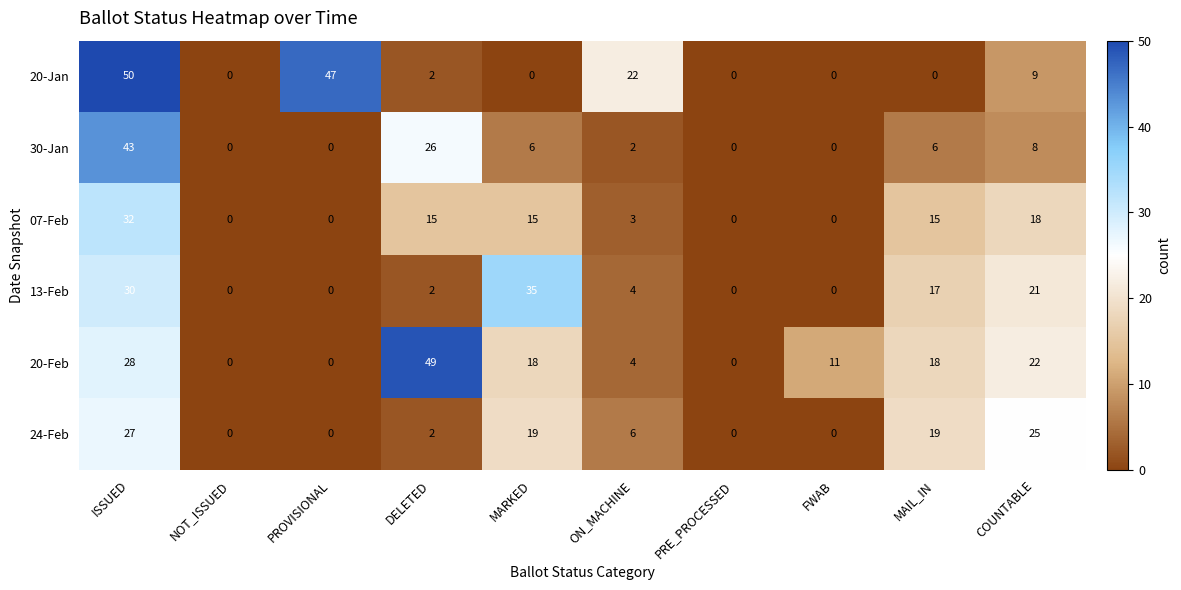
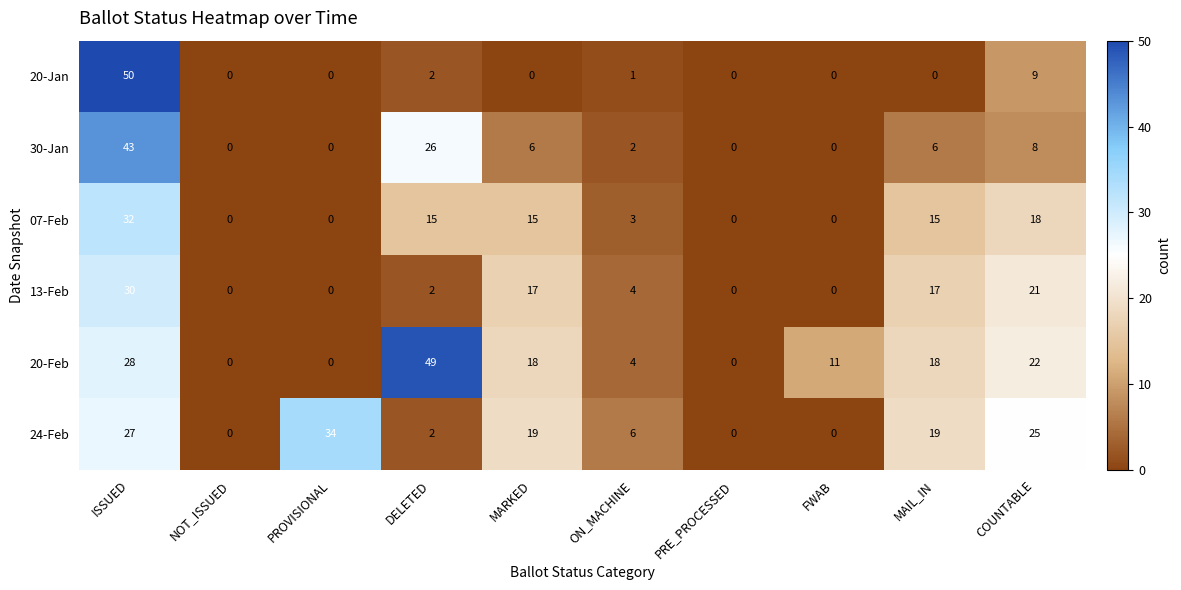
20-Jan, PROVISIONAL: 47 -> 0
20-Jan, ON_MACHINE: 22 -> 1
13-Feb, MARKED: 35 -> 17
24-Feb, PROVISIONAL: 0 -> 34
